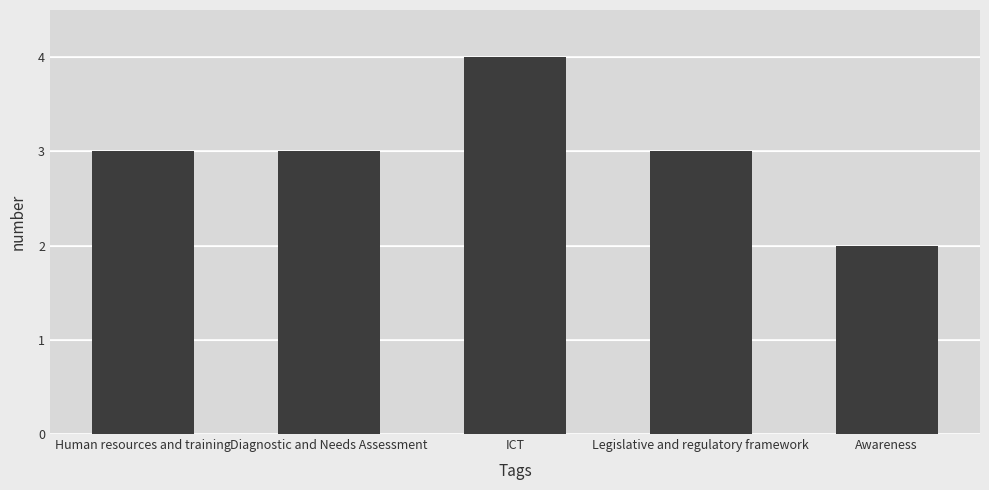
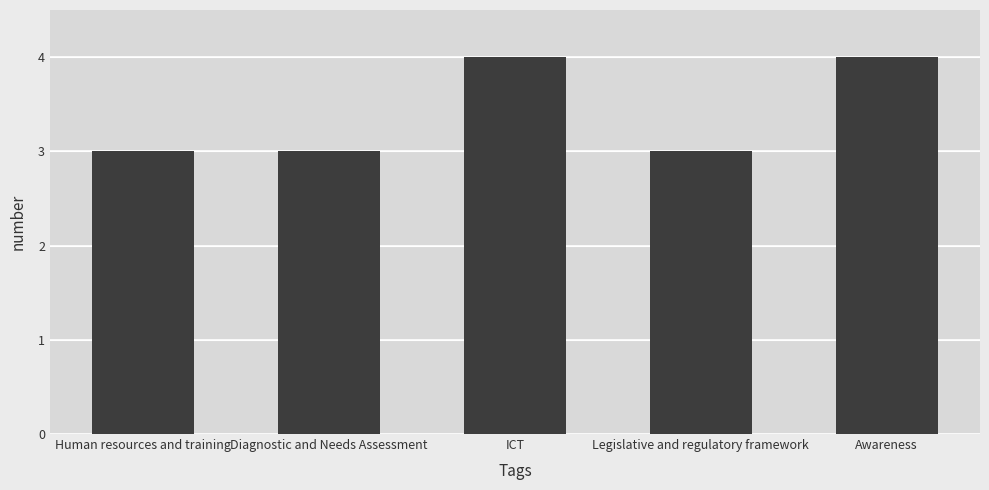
Awareness: 2 -> 4
